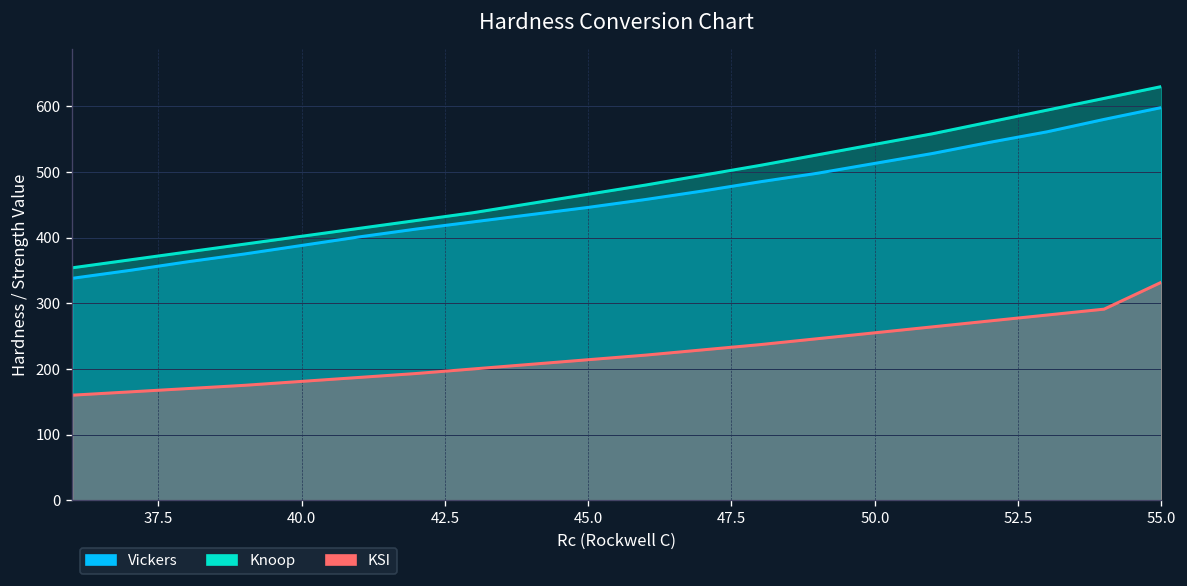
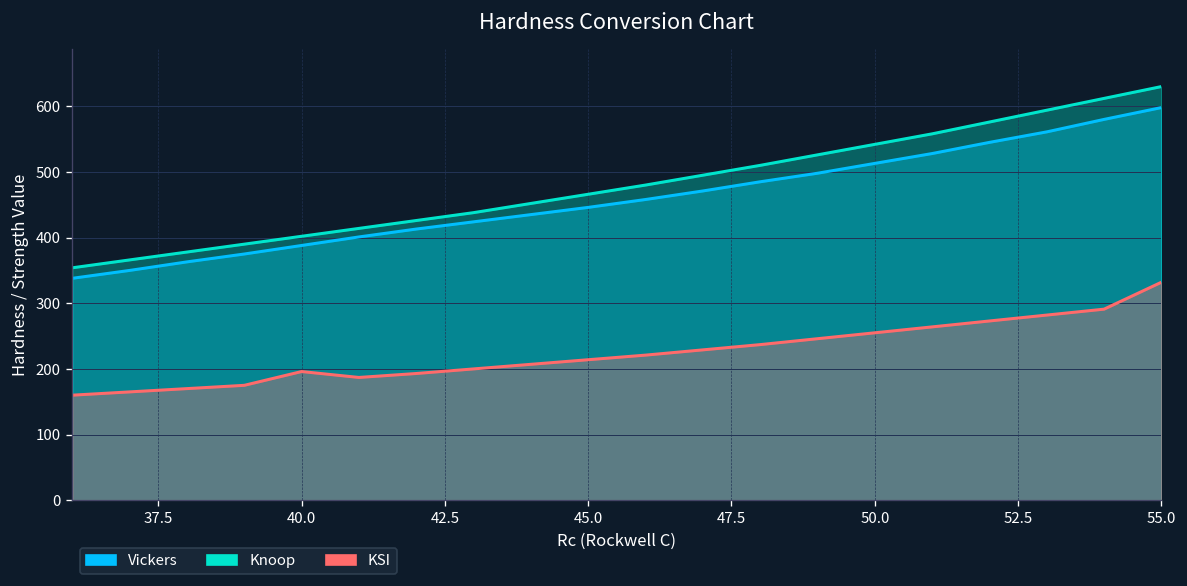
KSI, 40.0: 180 -> 200
